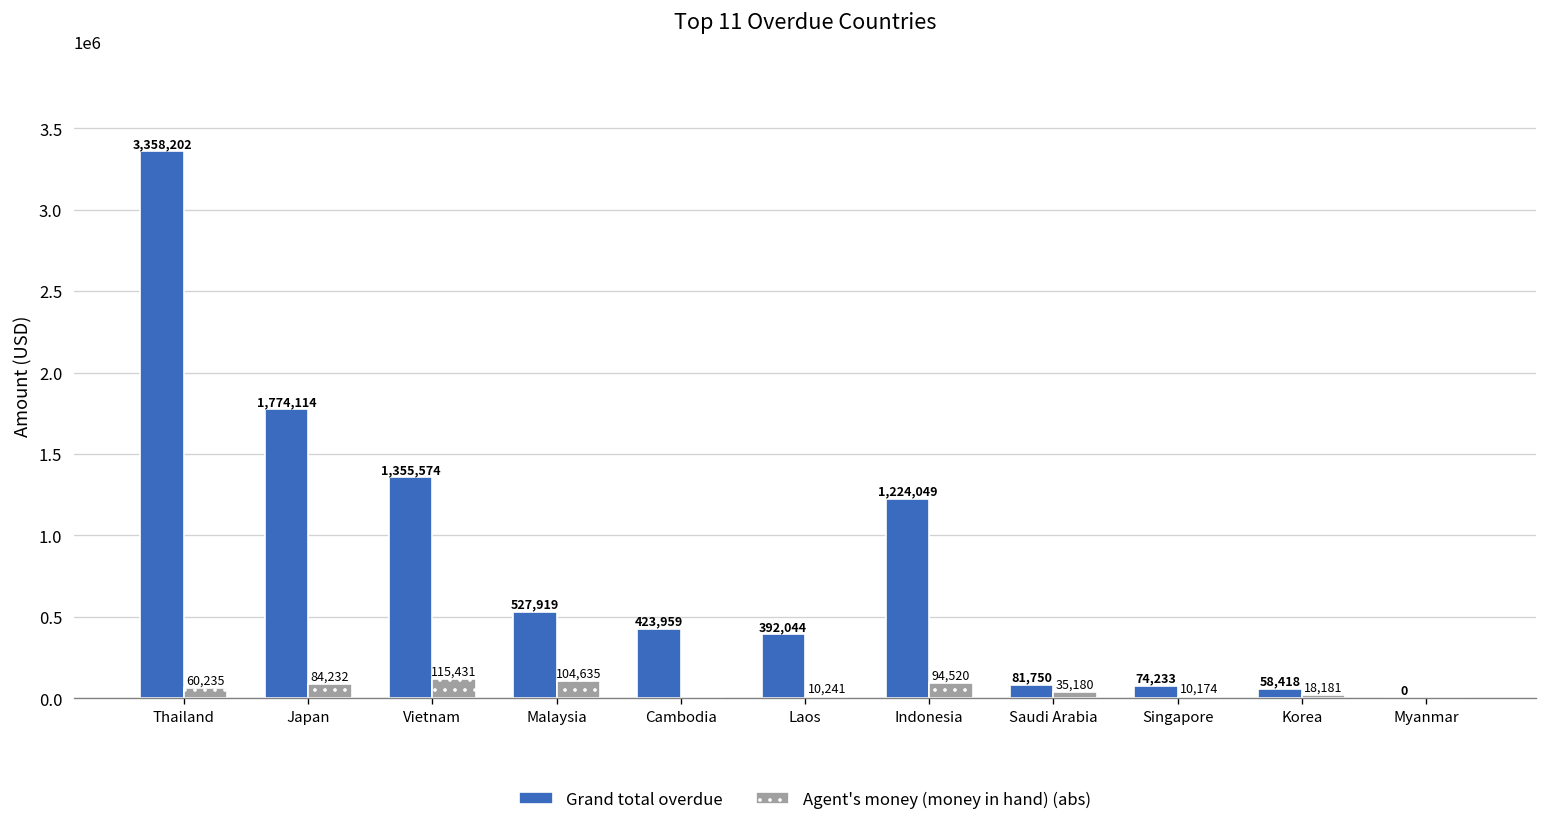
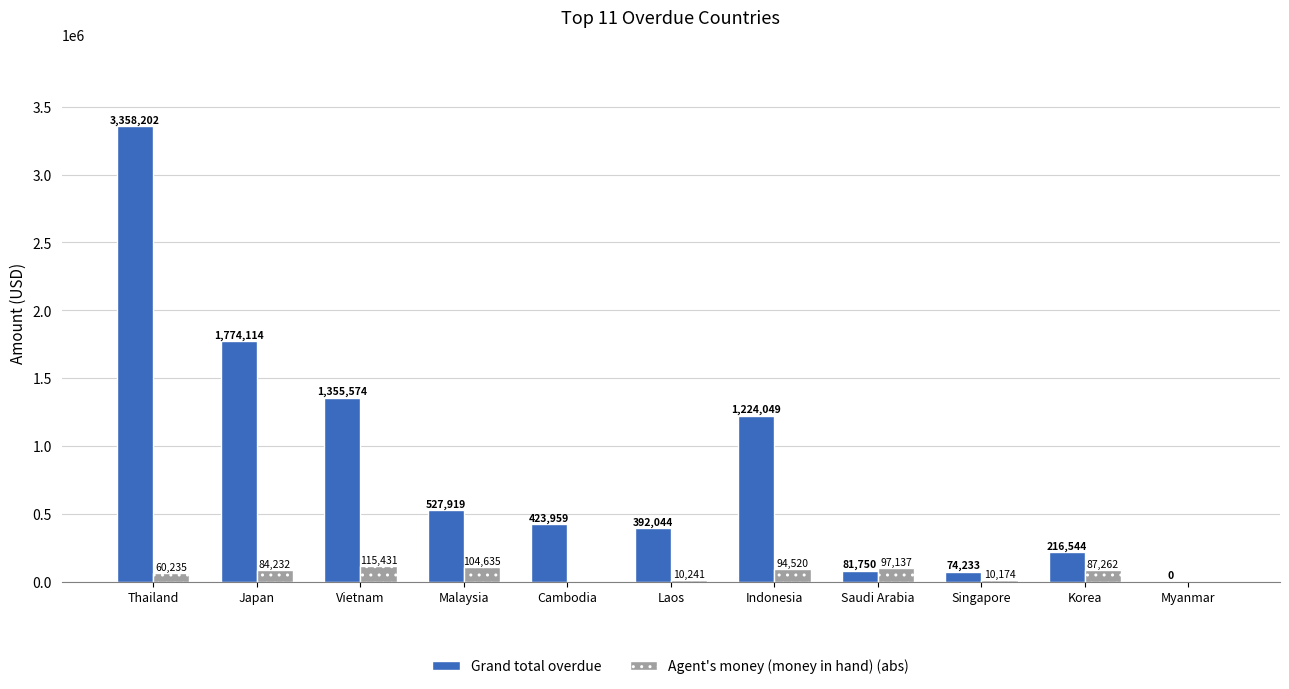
Agent's money (money in hand) (abs), Saudi Arabia: 35,180 -> 97,137
Grand total overdue, Korea: 58,418 -> 216,544
Agent's money (money in hand) (abs), Korea: 18,181 -> 87,262
